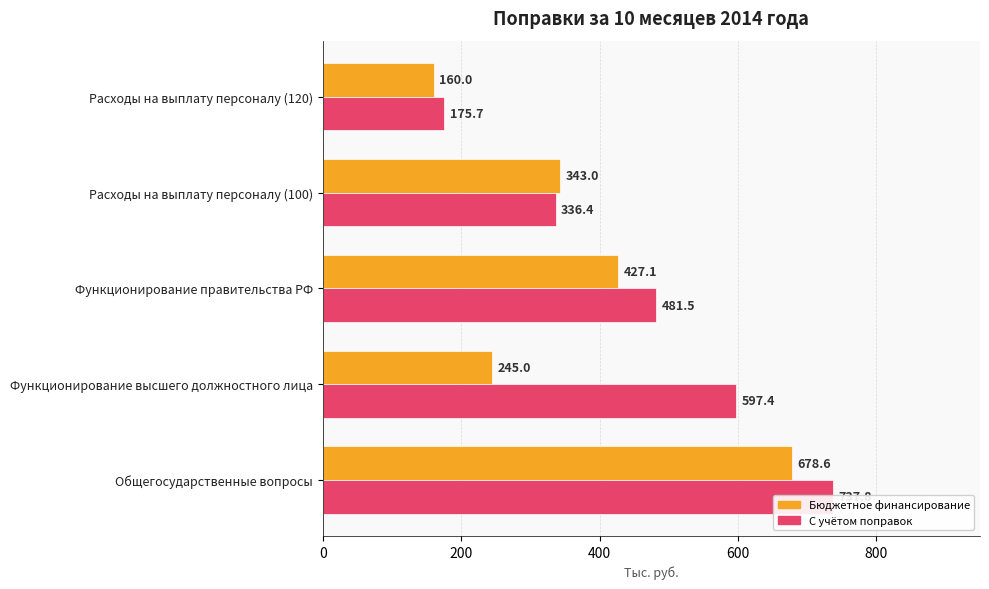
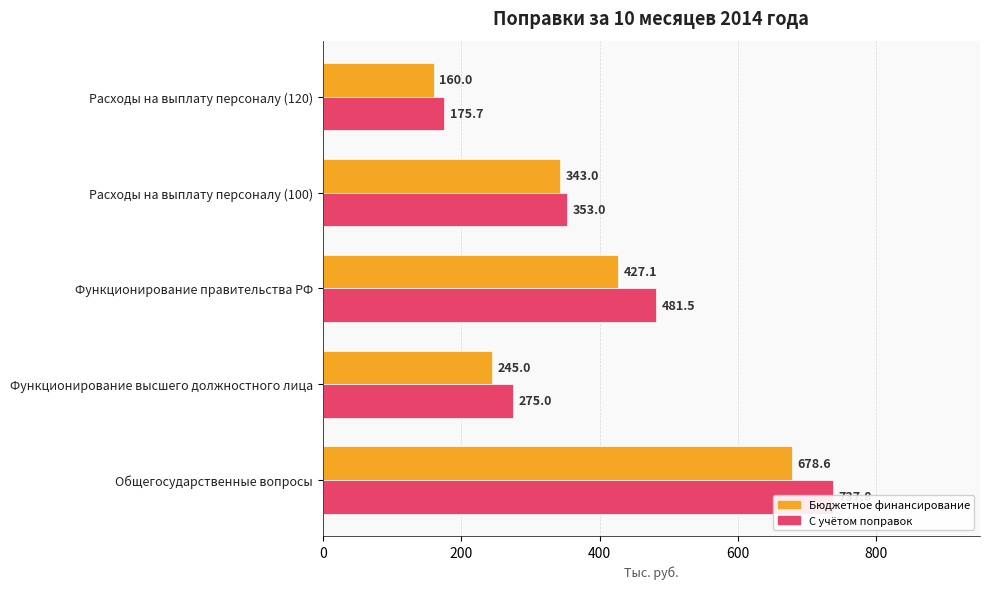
С учётом поправок, Расходы на выплату персоналу (100): 336.4 -> 353.0
С учётом поправок, Функционирование высшего должностного лица: 597.4 -> 275.0
